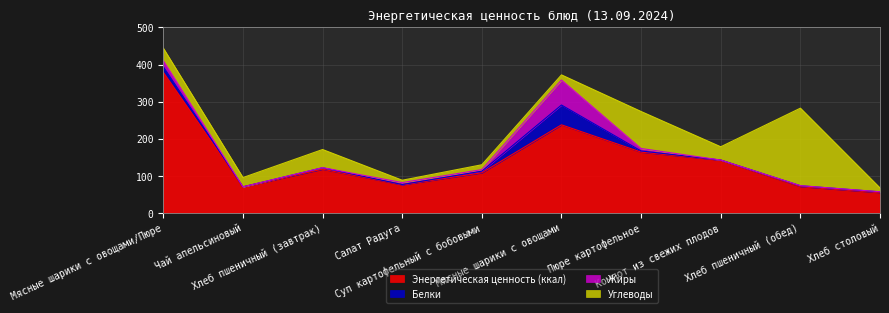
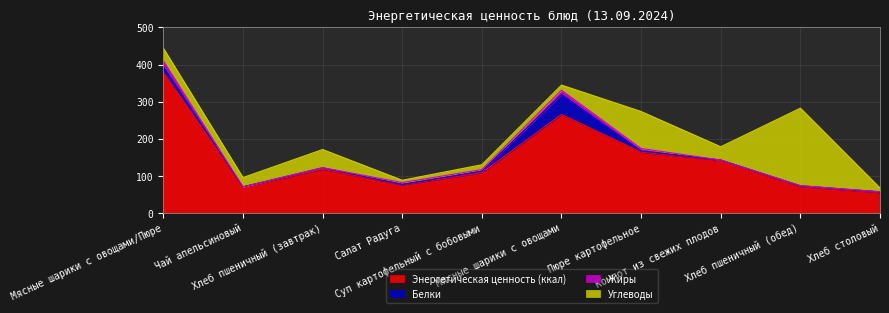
Энергетическая ценность (ккал), Мясные шарики с овощами: 240 -> 270
Жиры, Мясные шарики с овощами: 70 -> 10
